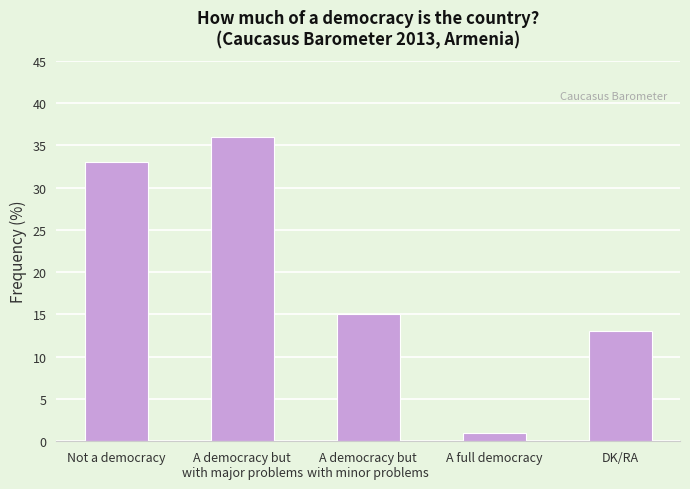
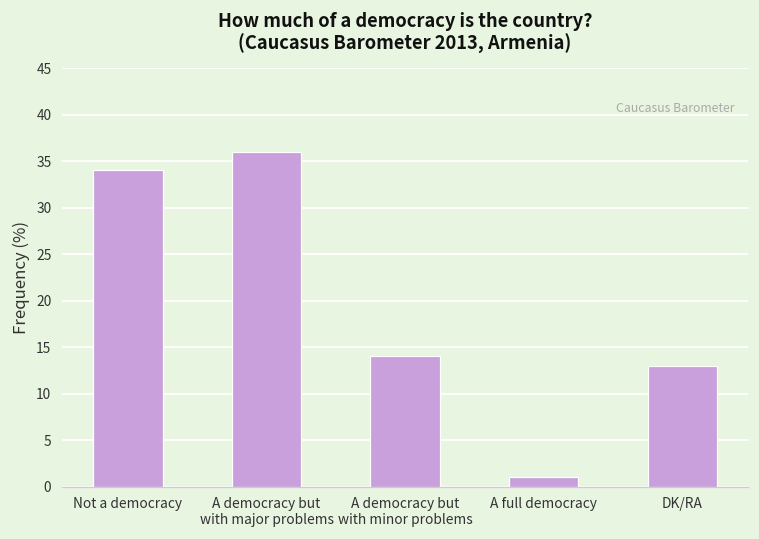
Not a democracy: 33 -> 34
A democracy but with minor problems: 15 -> 14
